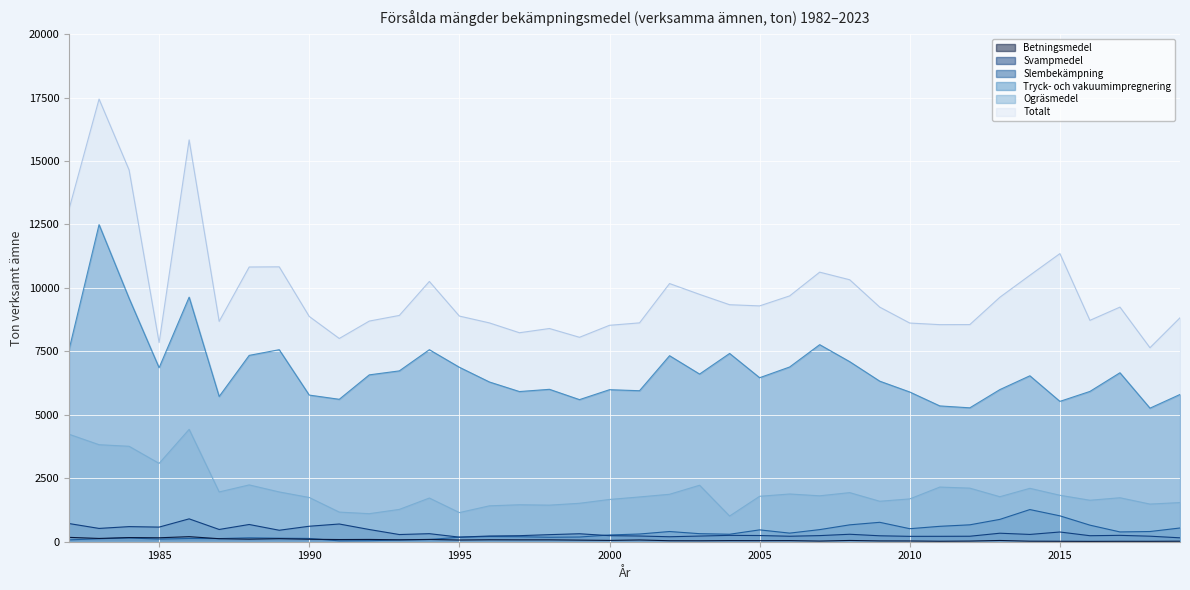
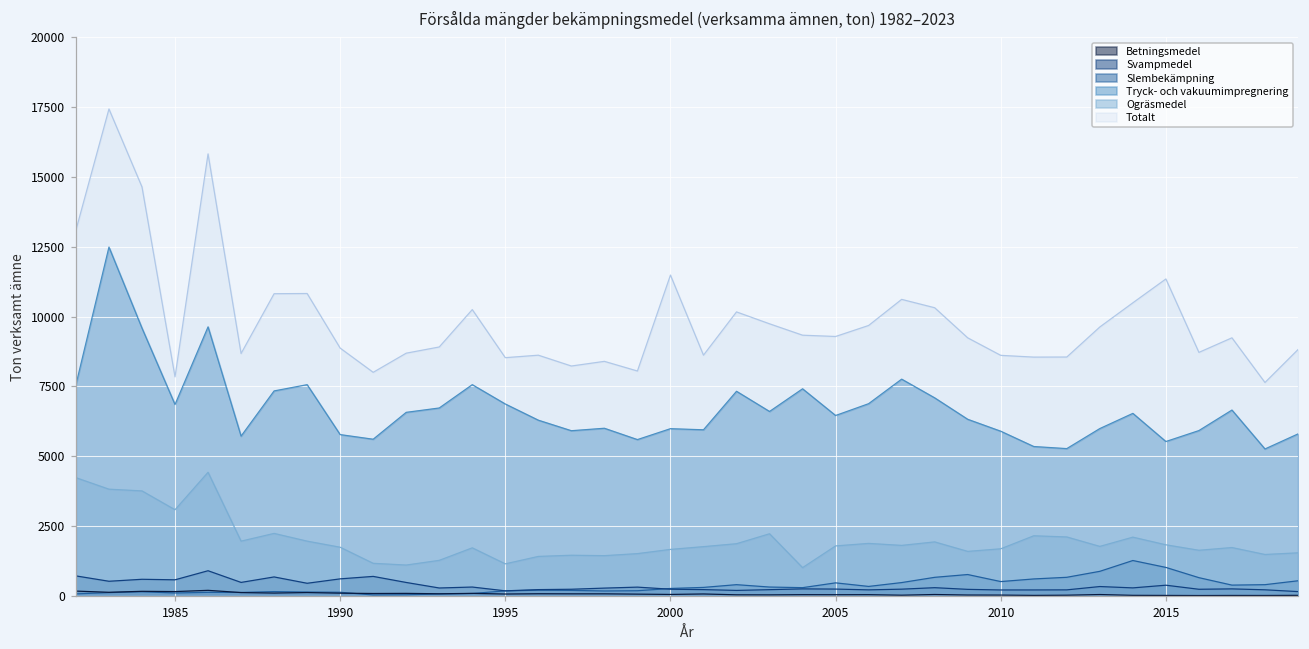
Totalt, 1995: 8900 -> 8500
Totalt, 2000: 8500 -> 11500
